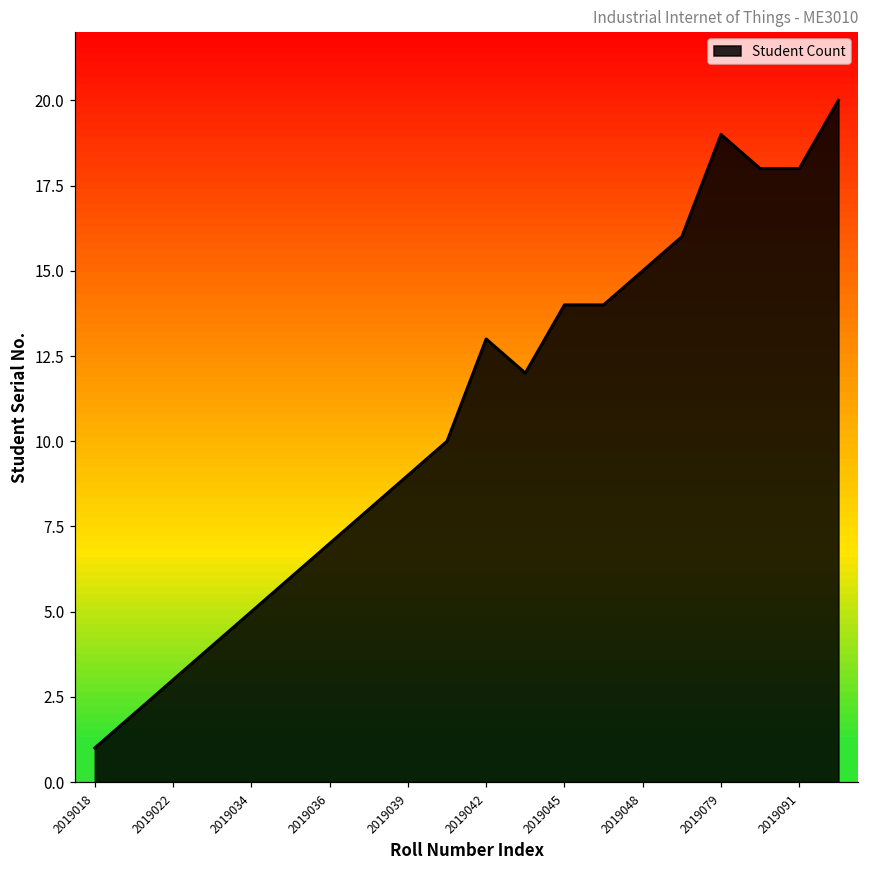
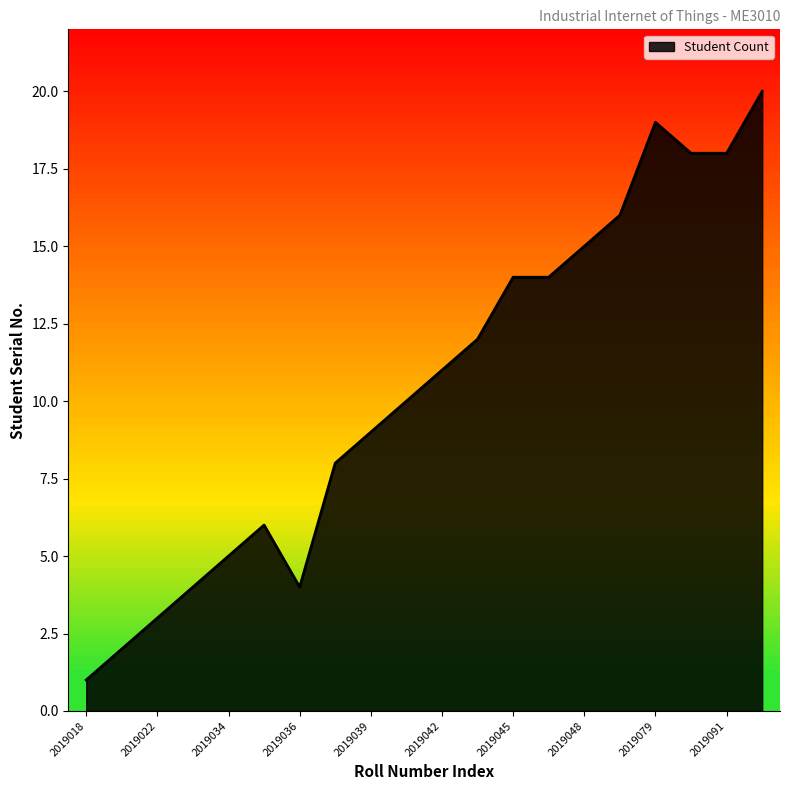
2019036: 7 -> 4
2019042: 13 -> 11
